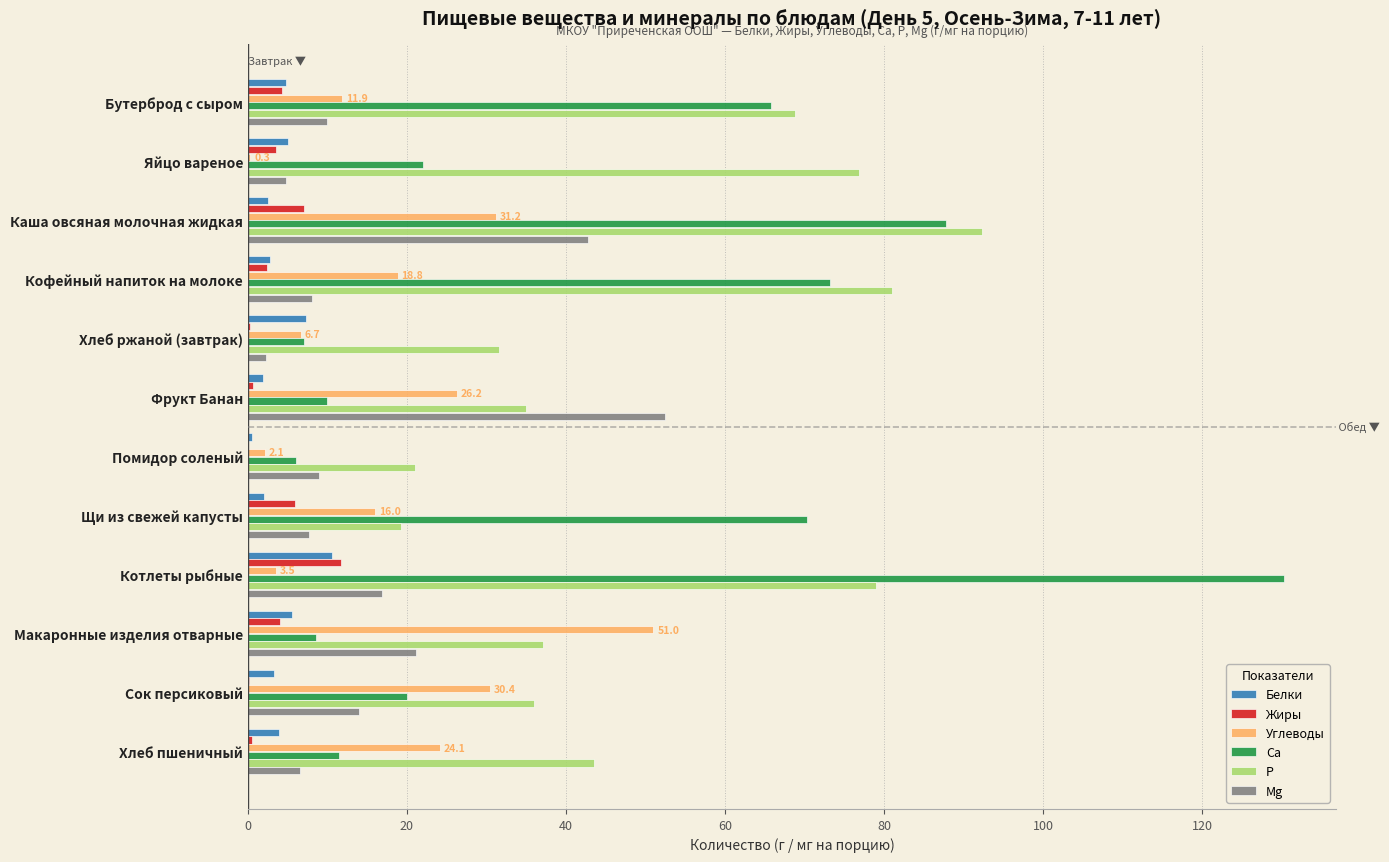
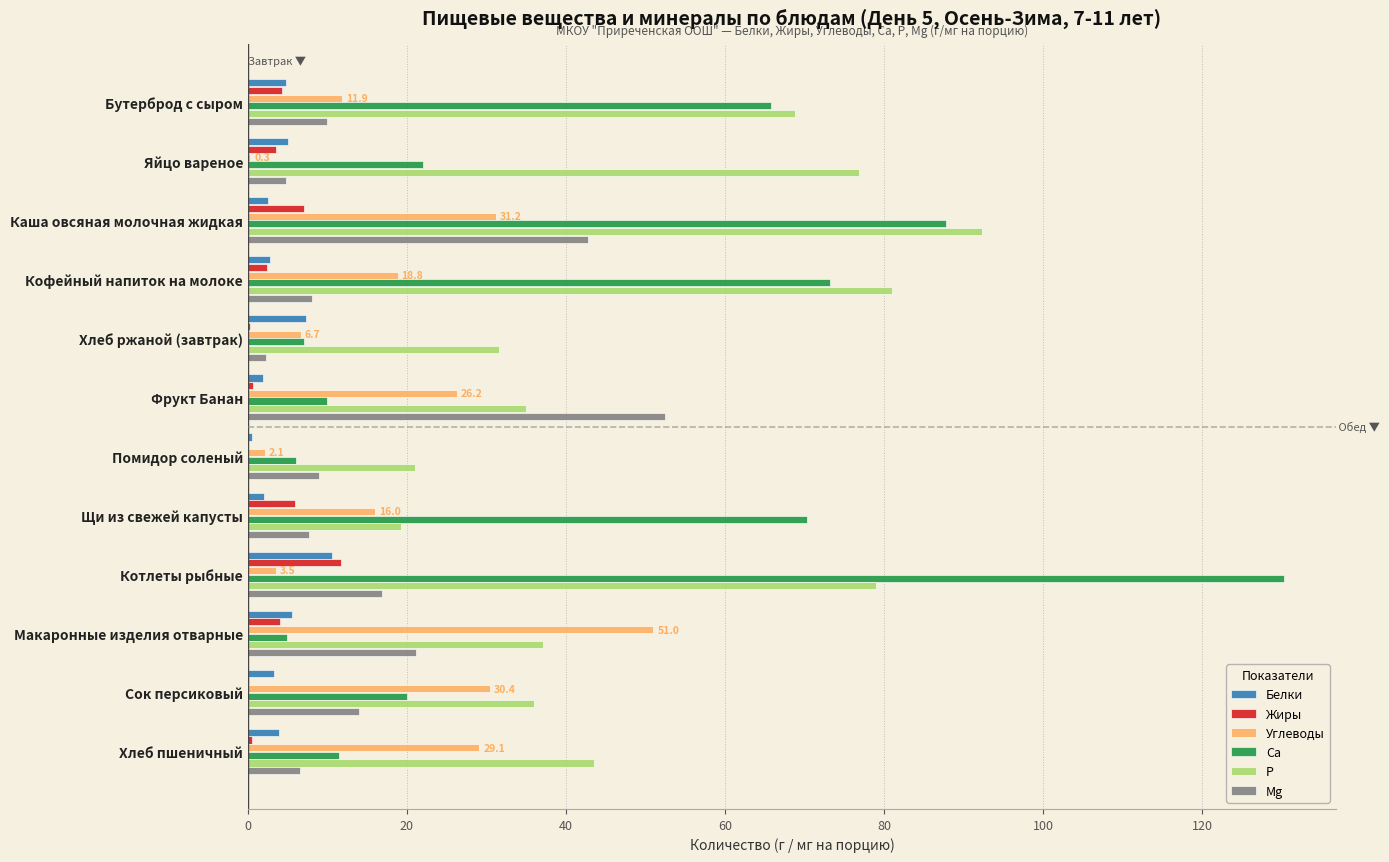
Ca, Макаронные изделия отварные: 9 -> 5
Углеводы, Хлеб пшеничный: 24.1 -> 29.1
